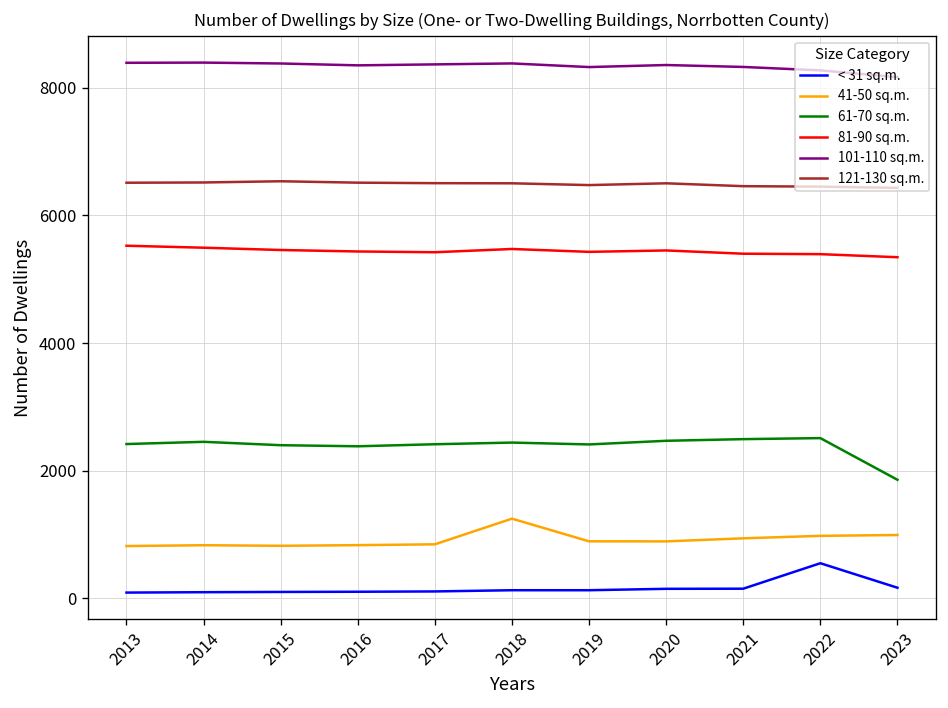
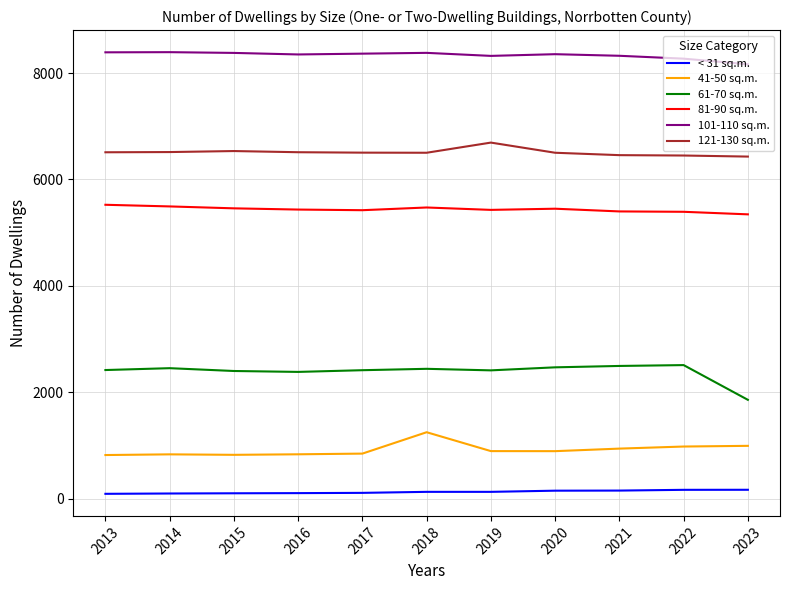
121-130 sq.m., 2019: 6500 -> 6700
< 31 sq.m., 2022: 600 -> 200
